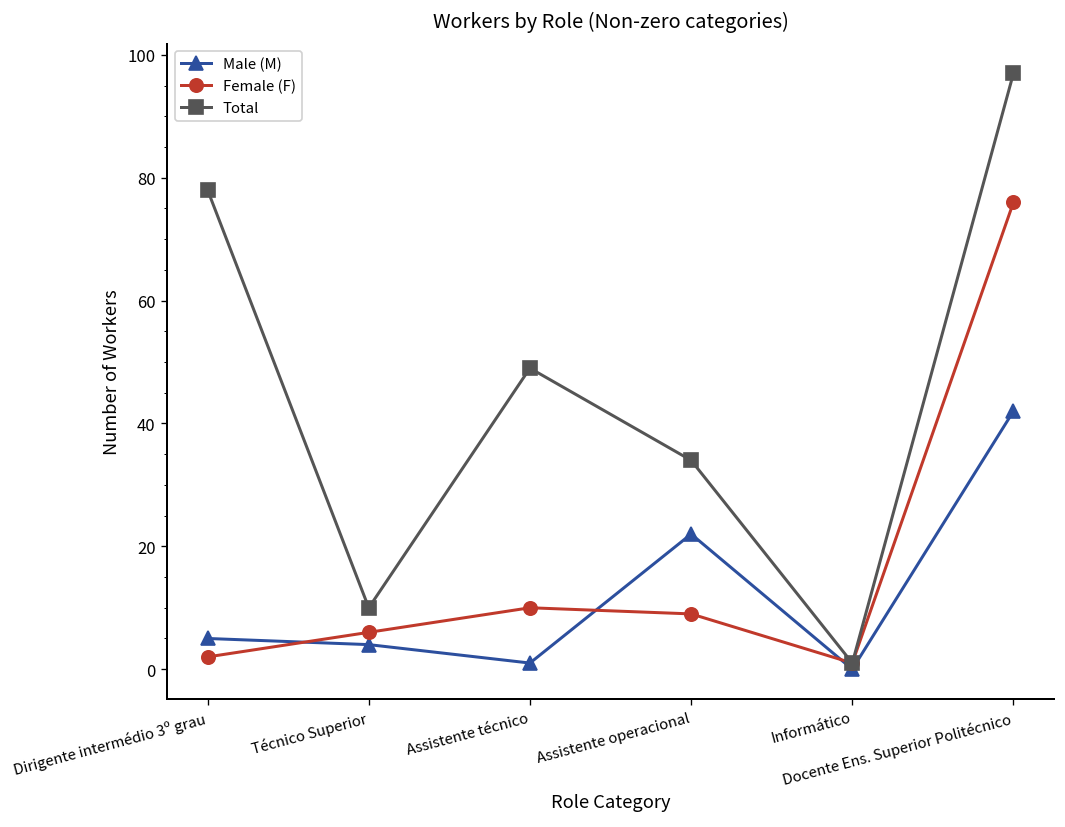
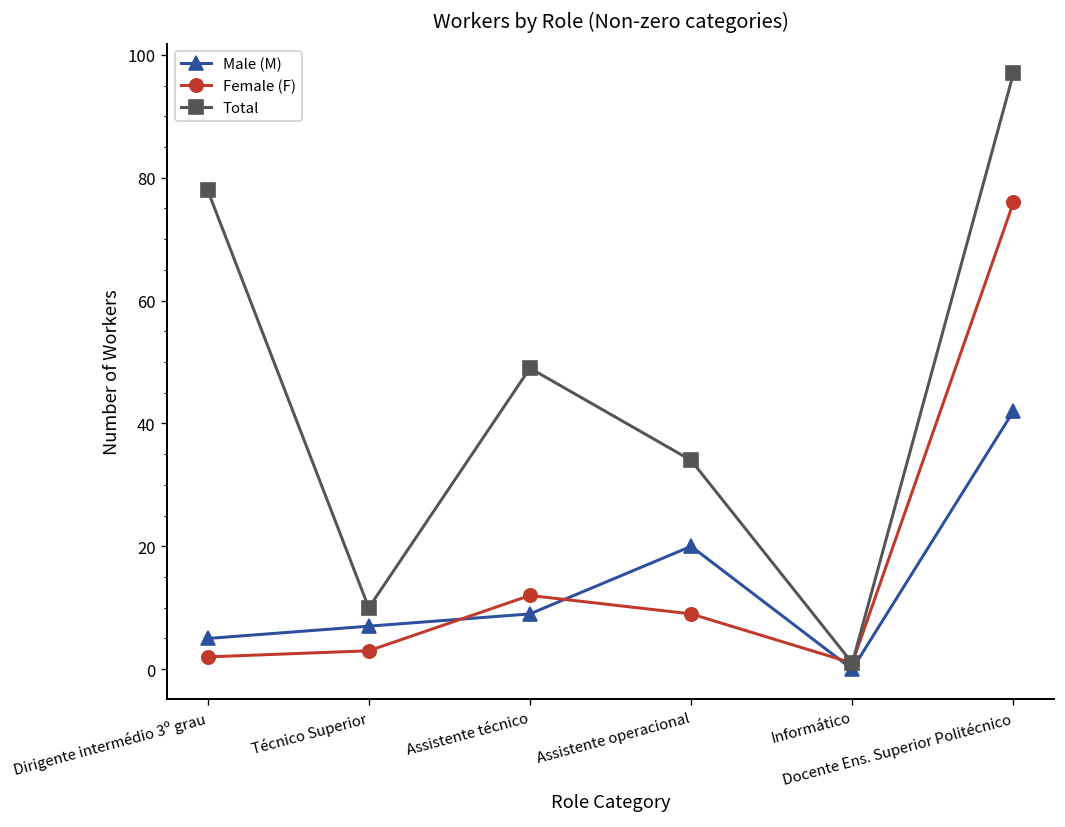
Male (M), Técnico Superior: 4 -> 7
Female (F), Técnico Superior: 6 -> 3
Male (M), Assistente técnico: 1 -> 9
Female (F), Assistente técnico: 10 -> 12
Male (M), Assistente operacional: 22 -> 20
